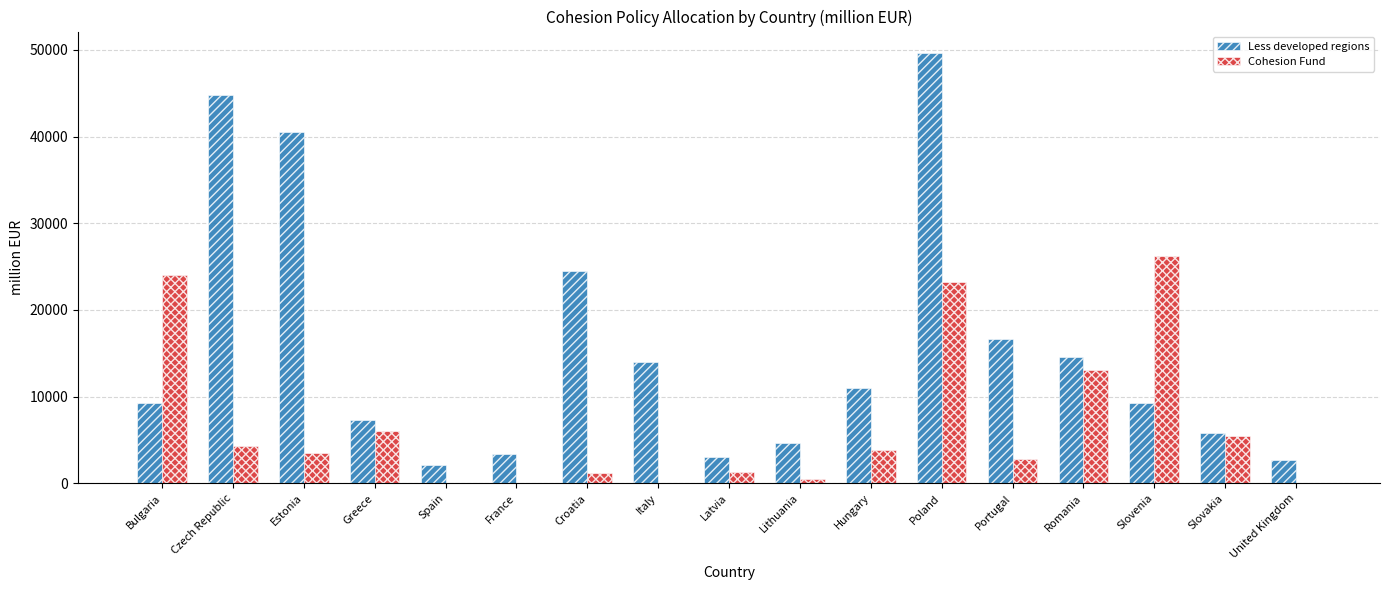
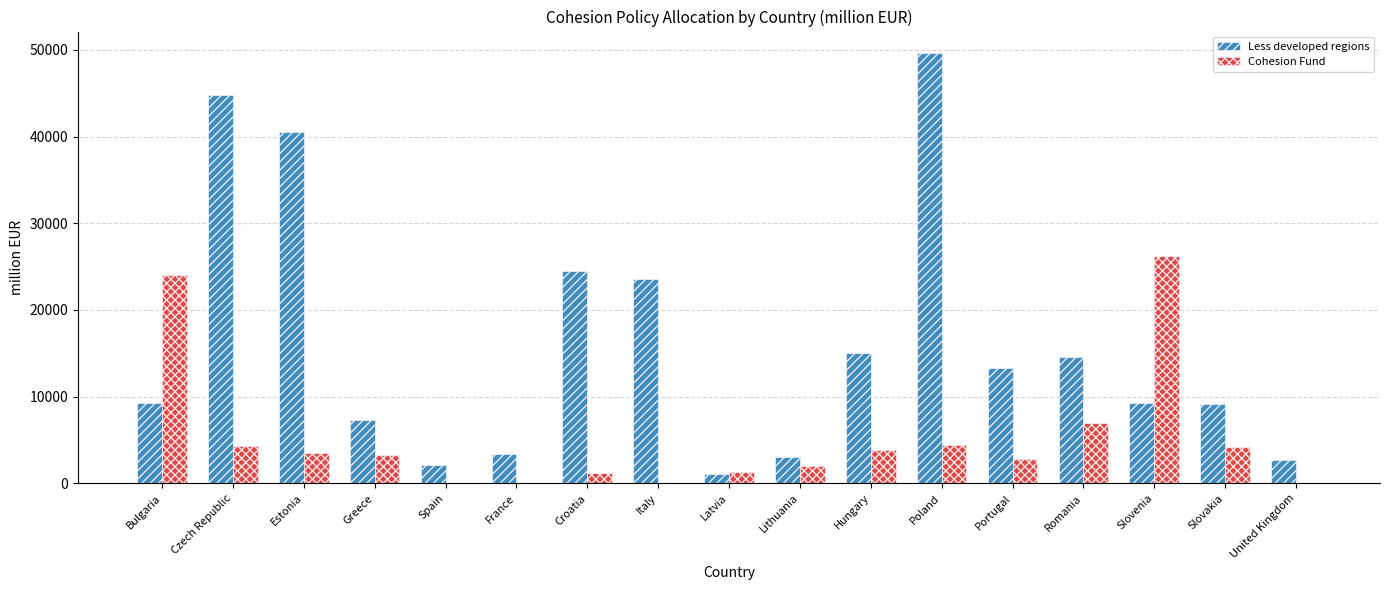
Cohesion Fund, Greece: 6000 -> 3000
Less developed regions, Italy: 14000 -> 24000
Less developed regions, Latvia: 3000 -> 1000
Less developed regions, Lithuania: 5000 -> 3000
Cohesion Fund, Lithuania: 1000 -> 2000
Less developed regions, Hungary: 11000 -> 15000
Cohesion Fund, Poland: 23000 -> 4000
Less developed regions, Portugal: 17000 -> 13000
Cohesion Fund, Romania: 13000 -> 7000
Less developed regions, Slovakia: 6000 -> 9000
Cohesion Fund, Slovakia: 5000 -> 4000
